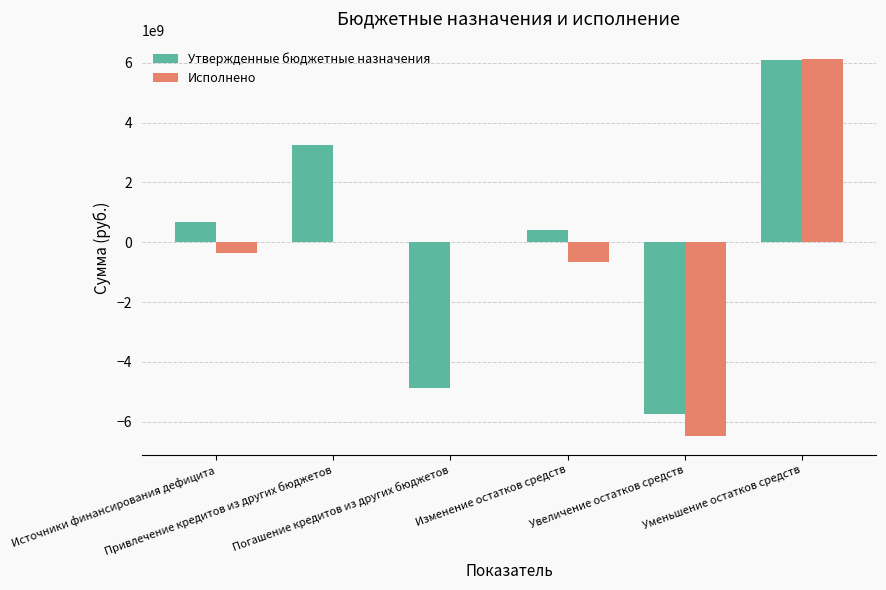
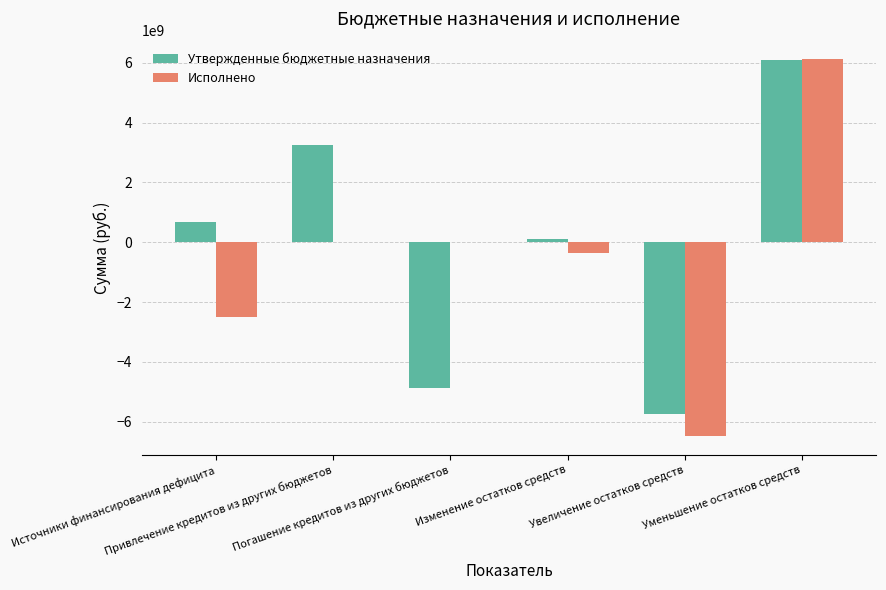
Исполнено, Источники финансирования дефицита: -400000000 -> -2500000000
Утвержденные бюджетные назначения, Изменение остатков средств: 400000000 -> 100000000
Исполнено, Изменение остатков средств: -700000000 -> -400000000
